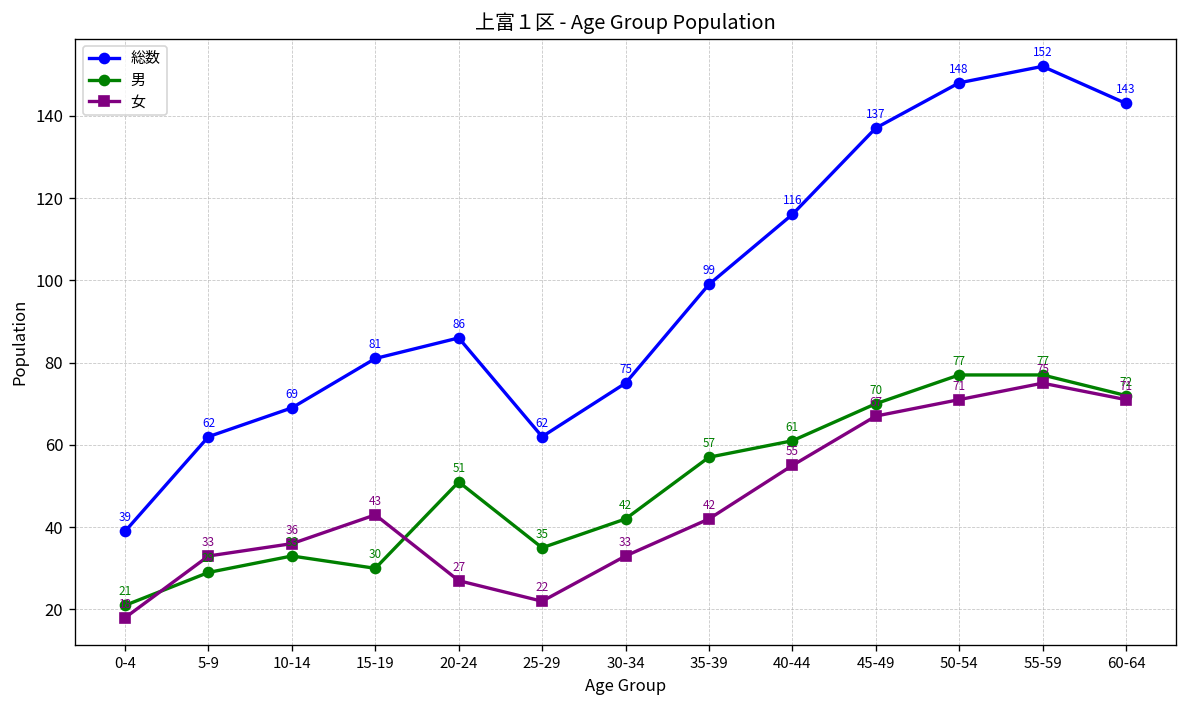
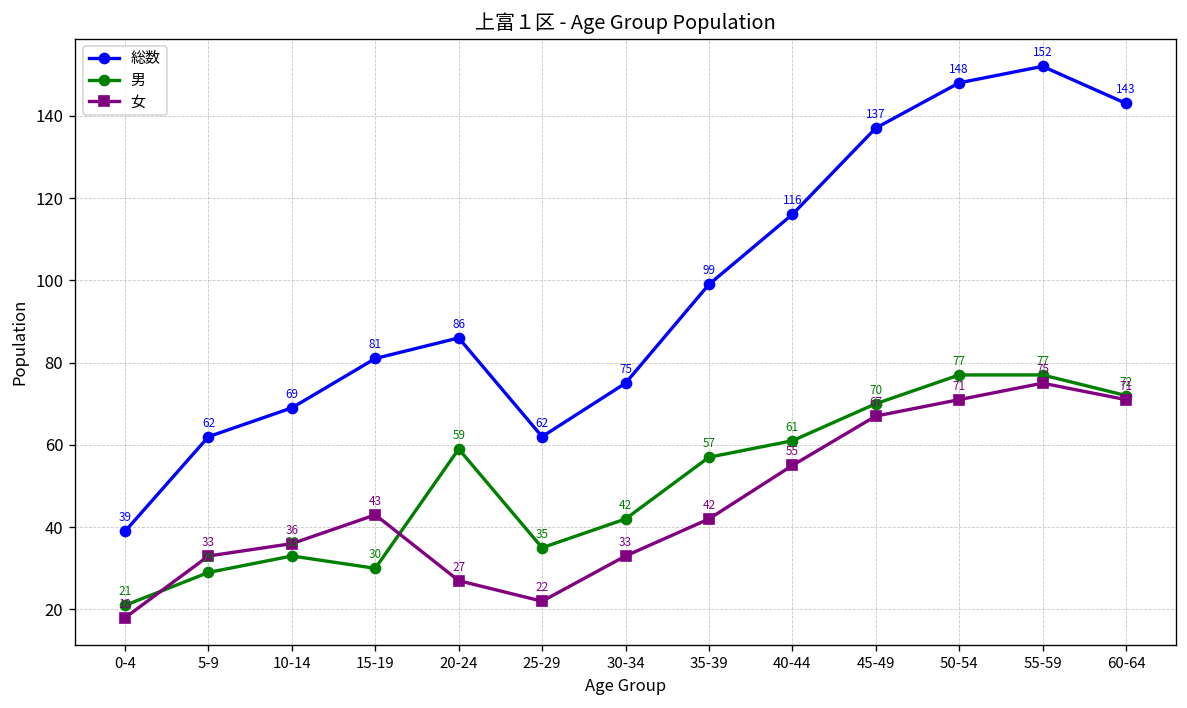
男, 20-24: 51 -> 59
